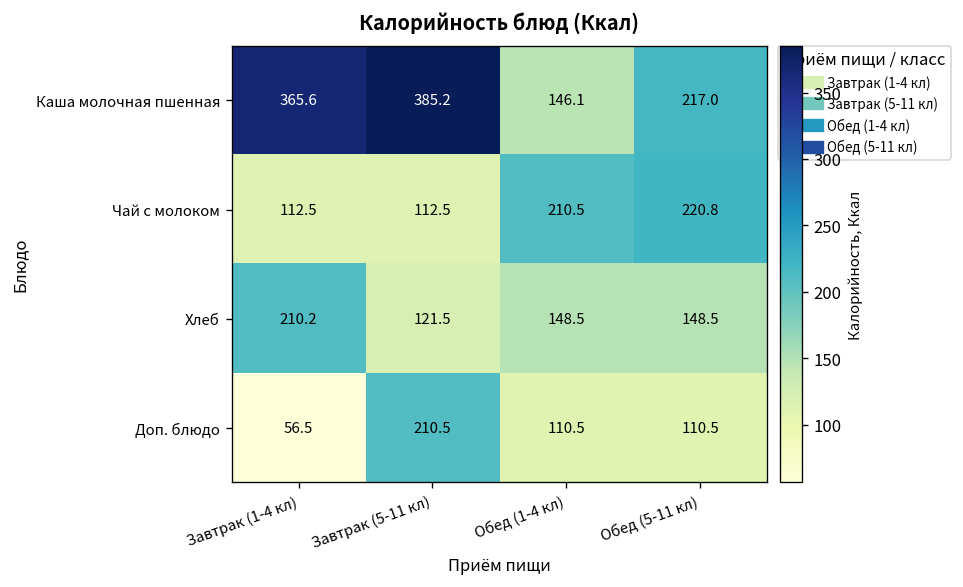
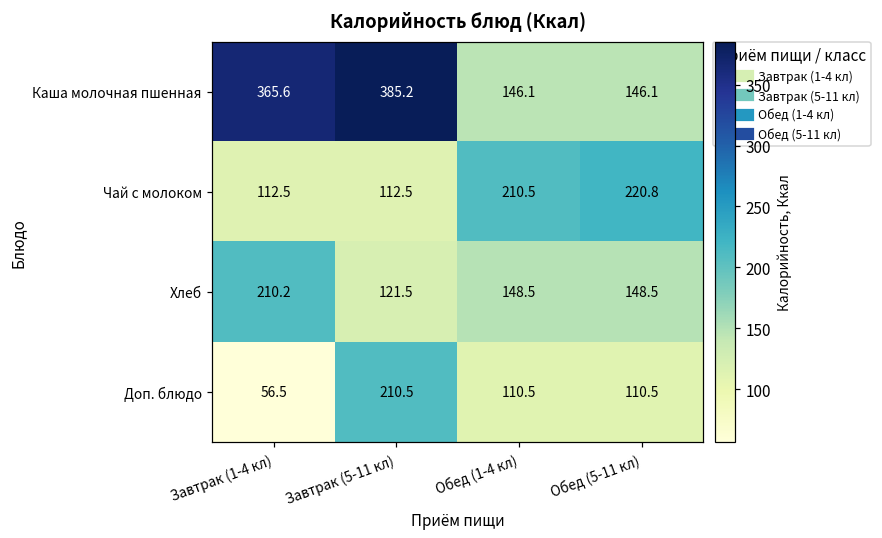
Каша молочная пшенная, Обед (5-11 кл): 217.0 -> 146.1
